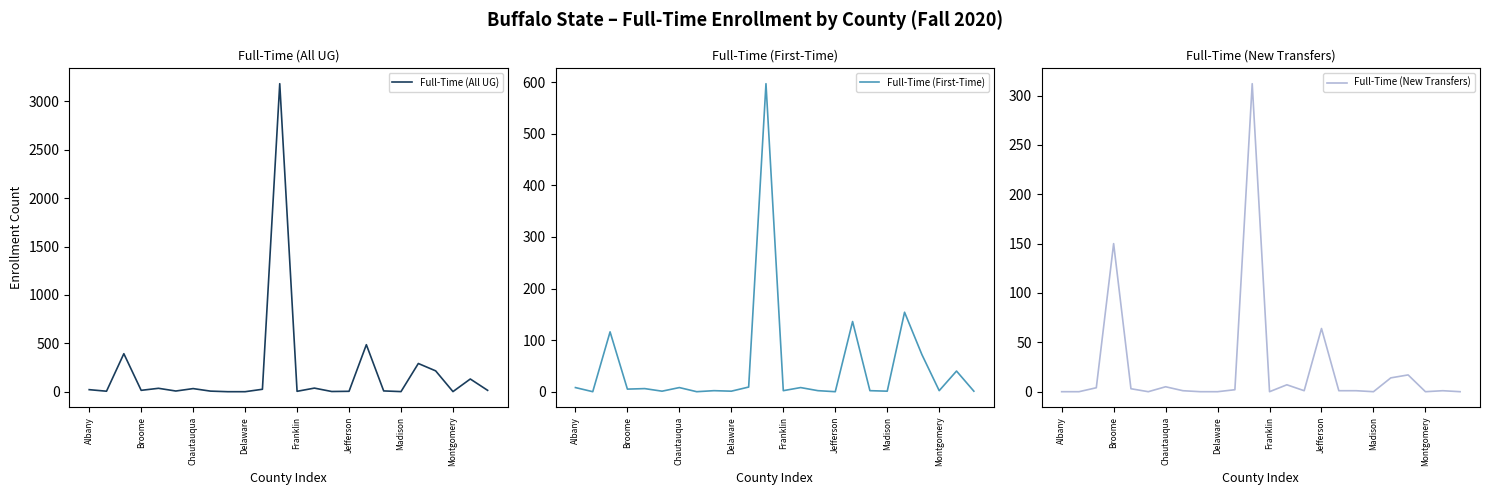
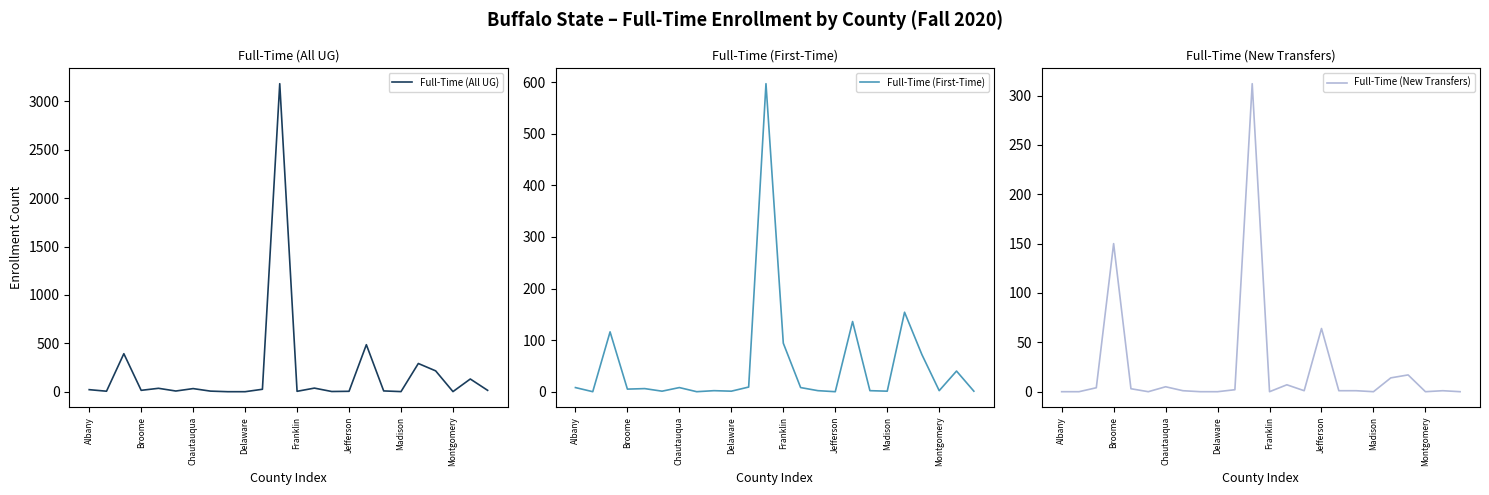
Full-Time (First-Time), Franklin: 0 -> 90
